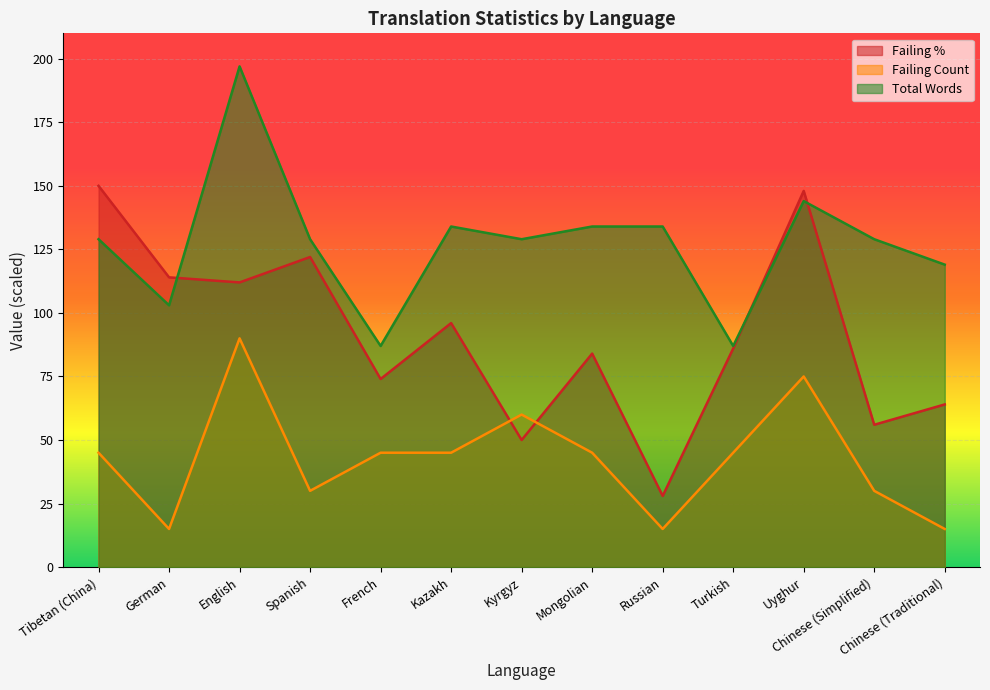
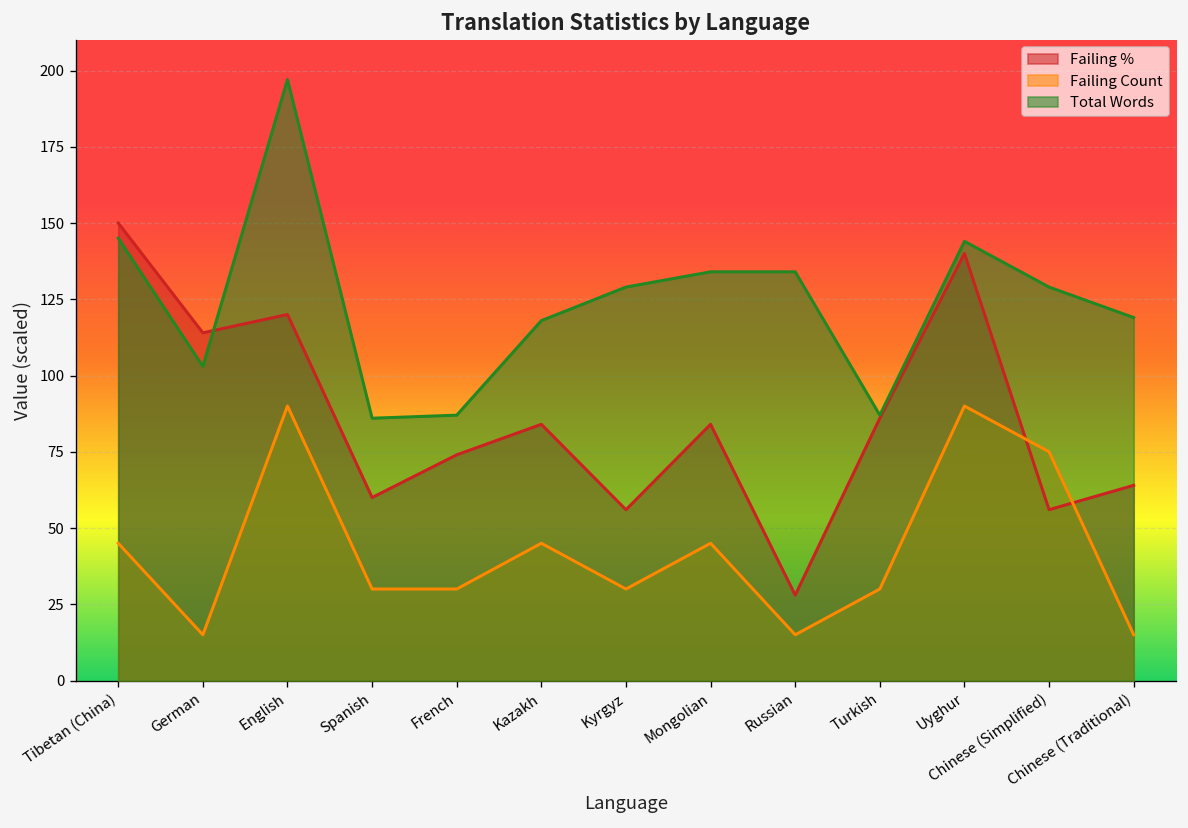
Total Words, Tibetan (China): 129 -> 145
Failing %, English: 112 -> 120
Failing %, Spanish: 122 -> 60
Total Words, Spanish: 129 -> 86
Failing Count, French: 45 -> 30
Failing %, Kazakh: 96 -> 84
Total Words, Kazakh: 134 -> 118
Failing %, Kyrgyz: 50 -> 56
Failing Count, Kyrgyz: 60 -> 30
Failing Count, Turkish: 45 -> 30
Failing %, Uyghur: 148 -> 140
Failing Count, Uyghur: 75 -> 90
Failing Count, Chinese (Simplified): 30 -> 75
